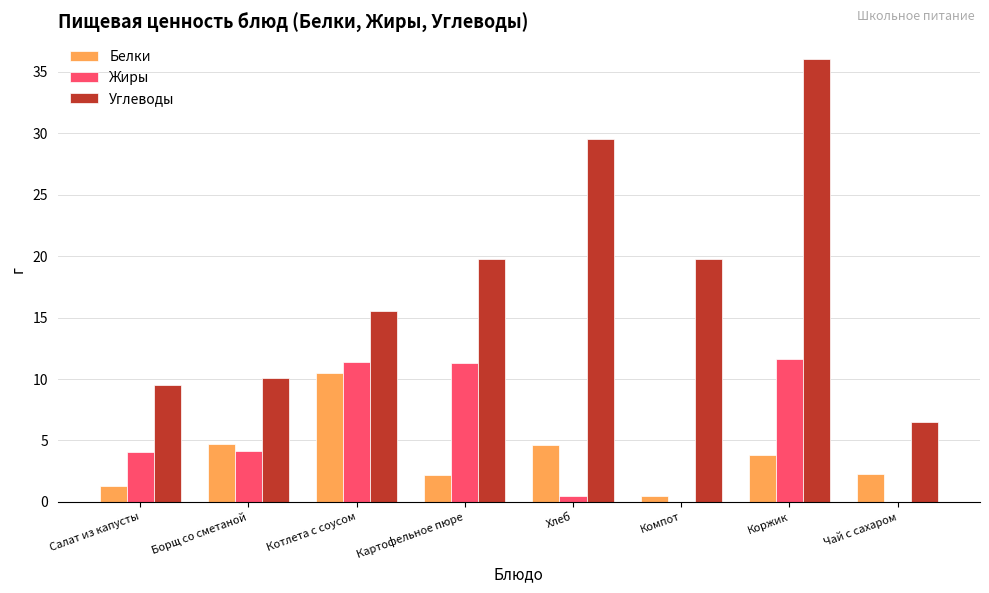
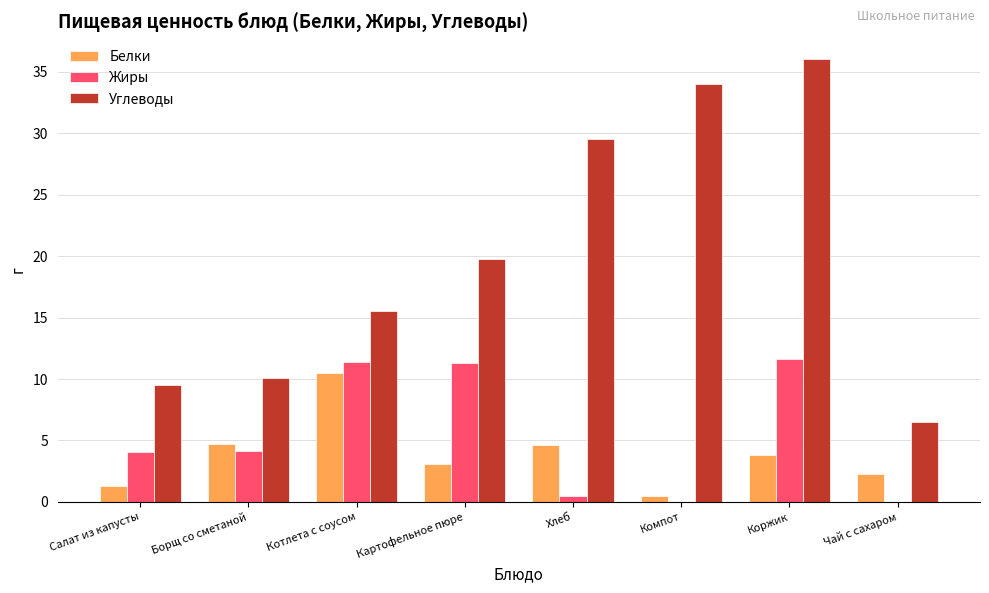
Белки, Картофельное пюре: 2.2 -> 3.1
Углеводы, Компот: 19.8 -> 34.0
